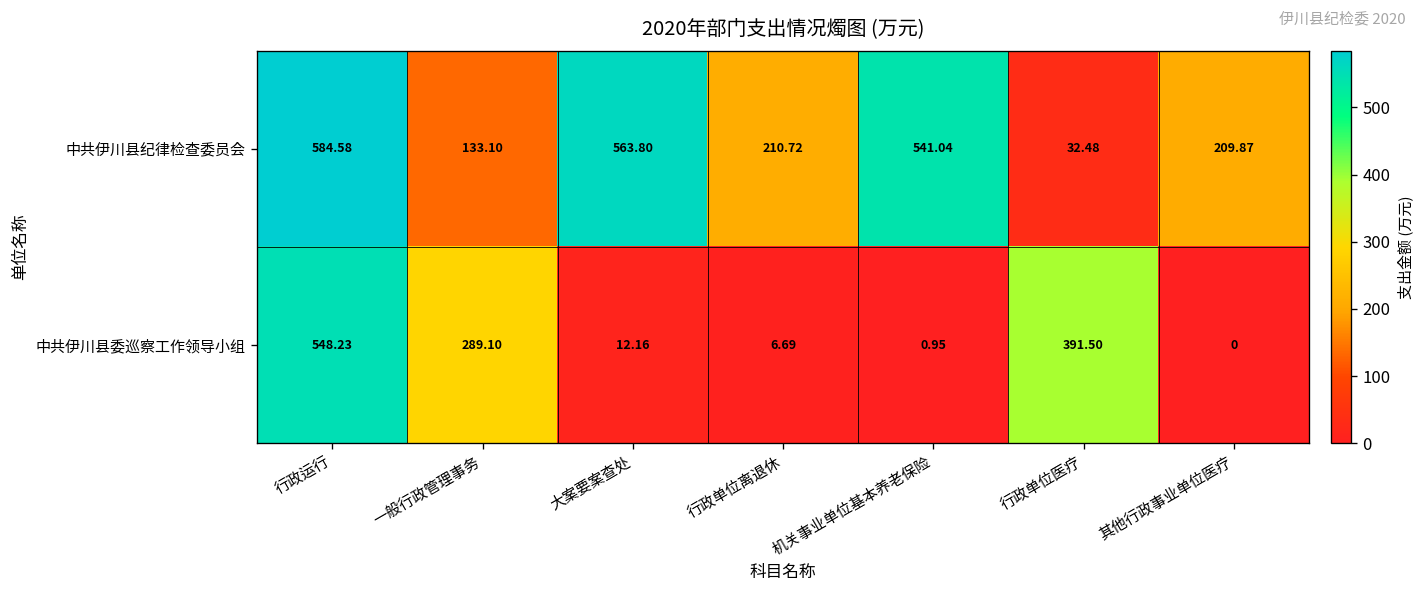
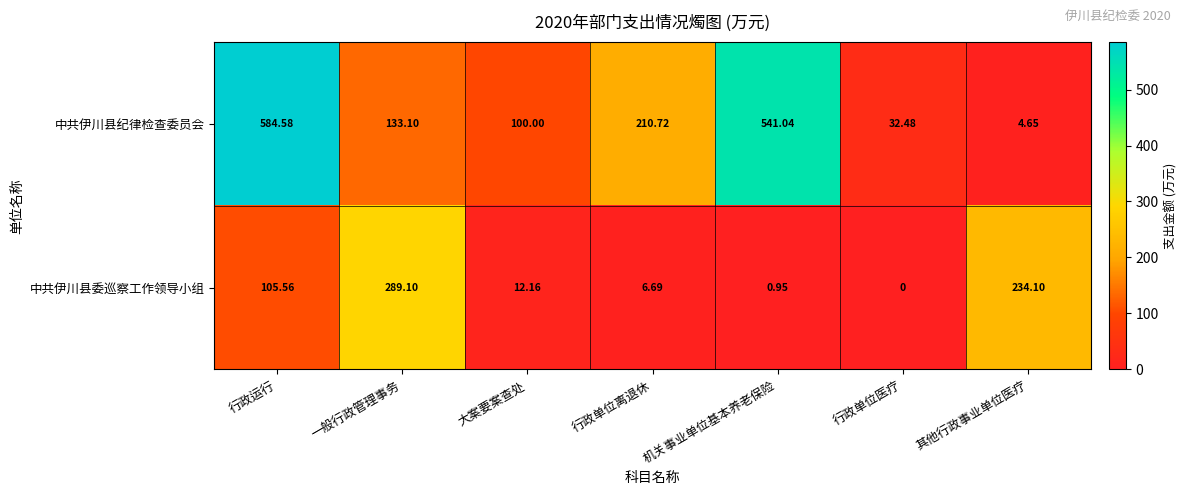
中共伊川县纪律检查委员会, 大案要案查处: 563.80 -> 100.00
中共伊川县纪律检查委员会, 其他行政事业单位医疗: 209.87 -> 4.65
中共伊川县委巡察工作领导小组, 行政运行: 548.23 -> 105.56
中共伊川县委巡察工作领导小组, 行政单位医疗: 391.50 -> 0
中共伊川县委巡察工作领导小组, 其他行政事业单位医疗: 0 -> 234.10
